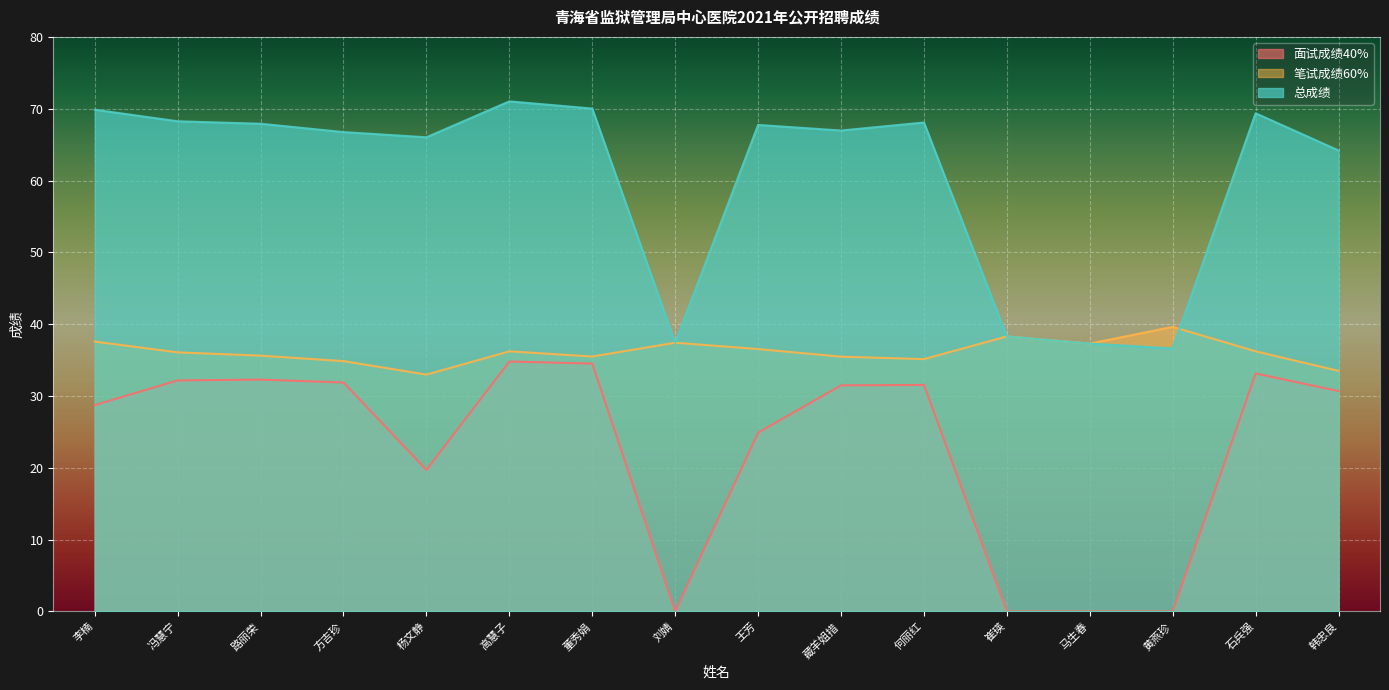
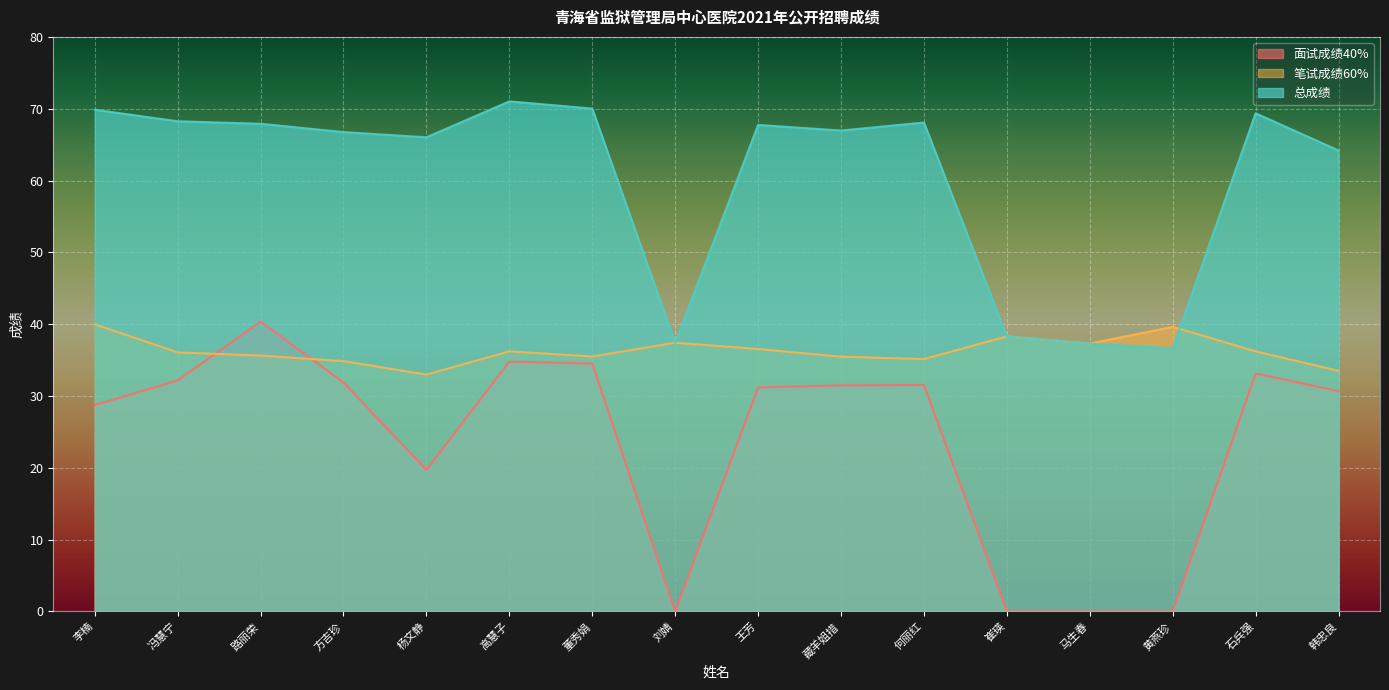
笔试成绩60%, 李楠: 38 -> 40
面试成绩40%, 路丽荣: 32 -> 40
面试成绩40%, 王芳: 25 -> 31
